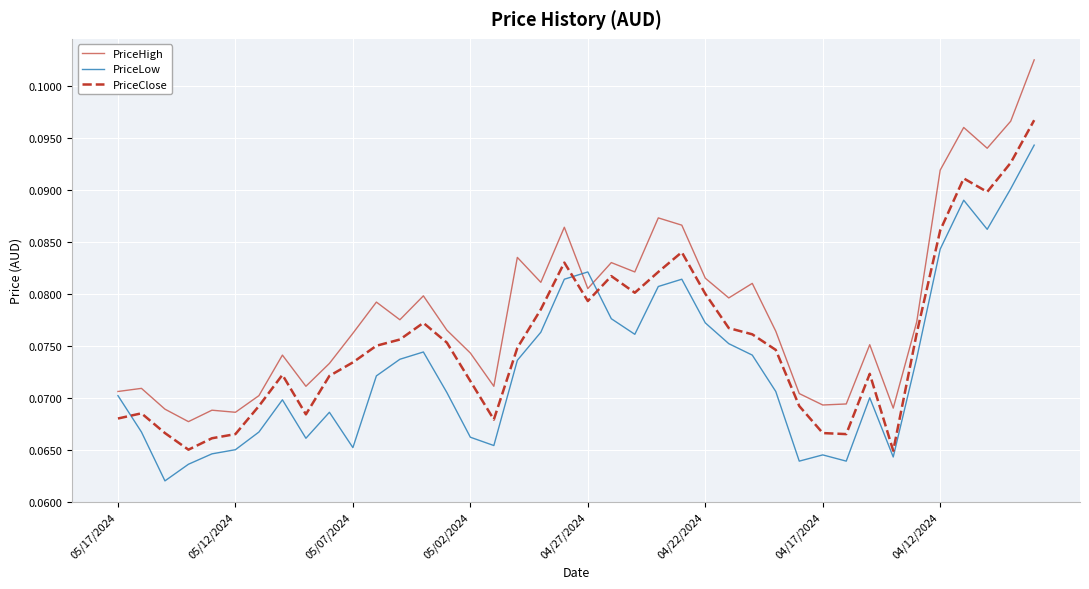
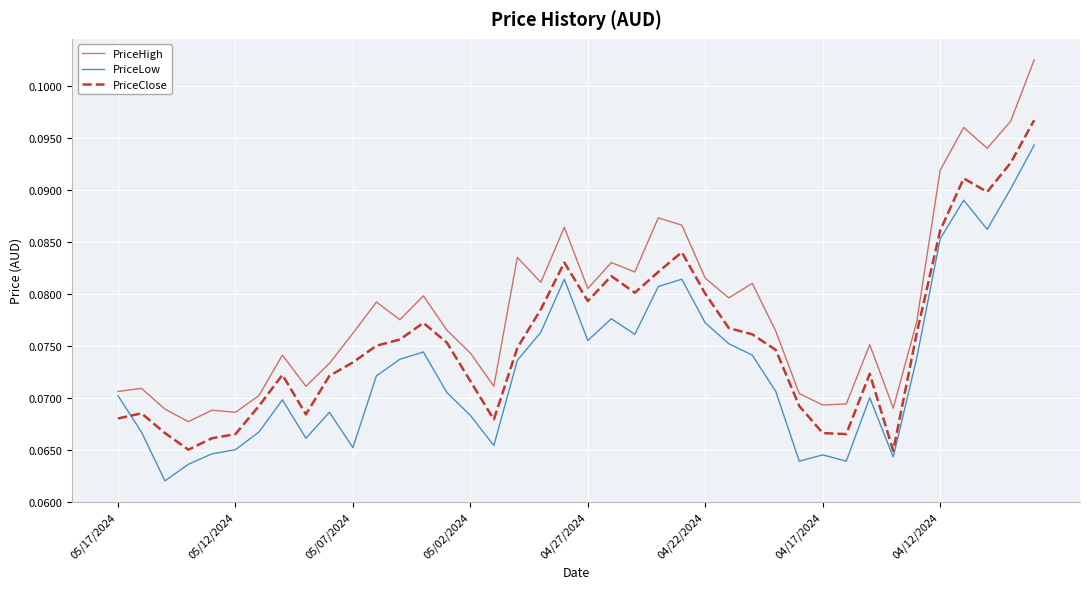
PriceLow, 05/02/2024: 0.0662 -> 0.0683
PriceLow, 04/27/2024: 0.0821 -> 0.0755
PriceLow, 04/12/2024: 0.0843 -> 0.0853
